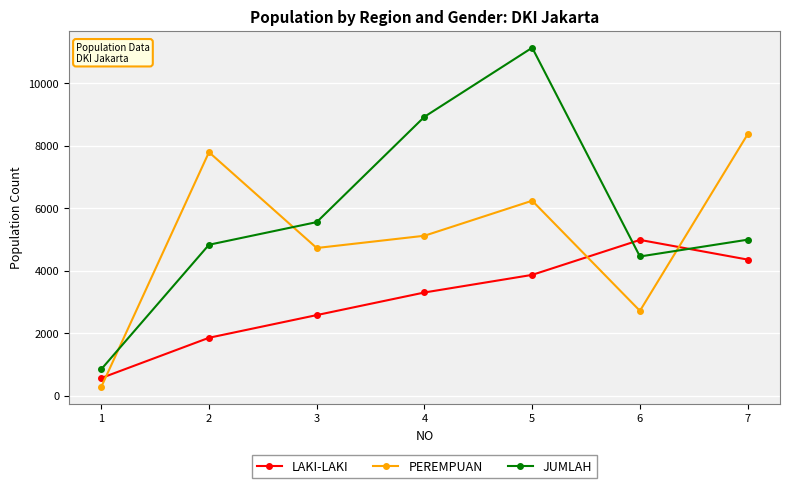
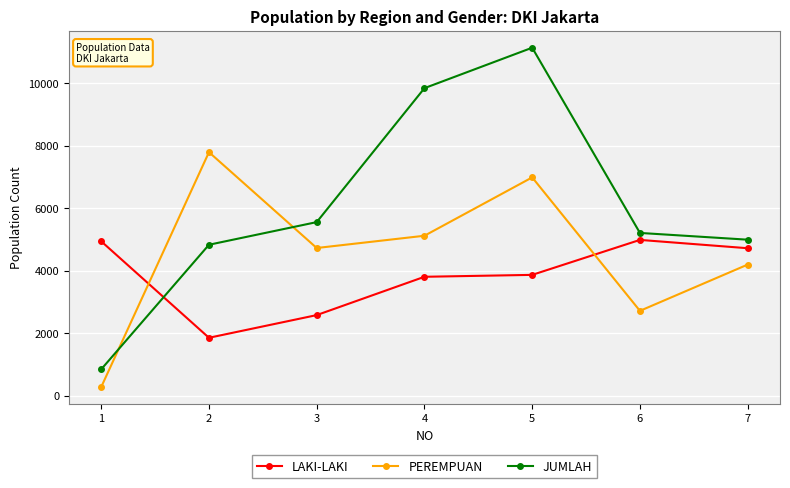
LAKI-LAKI, 1: 600 -> 4900
LAKI-LAKI, 4: 3300 -> 3800
JUMLAH, 4: 8900 -> 9800
PEREMPUAN, 5: 6200 -> 7000
JUMLAH, 6: 4500 -> 5200
LAKI-LAKI, 7: 4400 -> 4700
PEREMPUAN, 7: 8400 -> 4200
